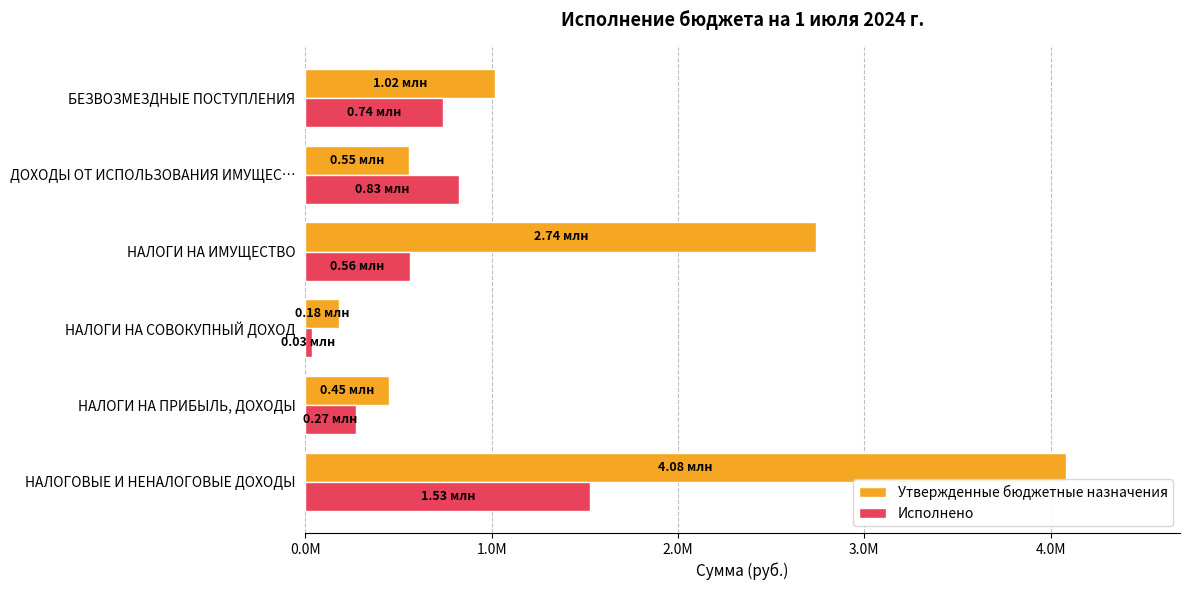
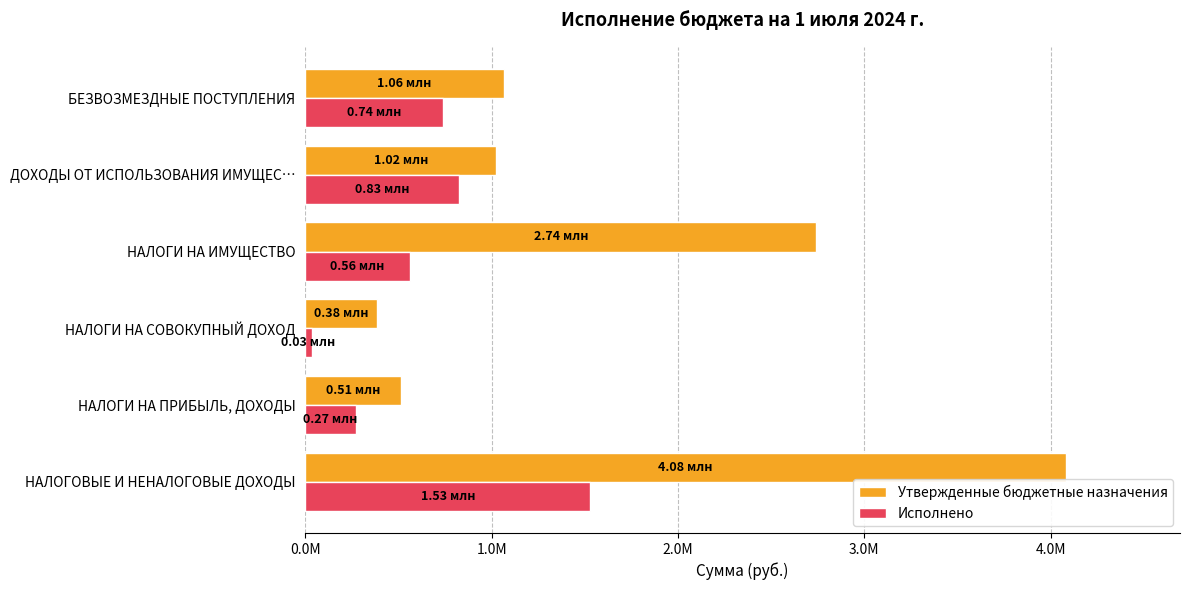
Утвержденные бюджетные назначения, БЕЗВОЗМЕЗДНЫЕ ПОСТУПЛЕНИЯ: 1.02 -> 1.06
Утвержденные бюджетные назначения, ДОХОДЫ ОТ ИСПОЛЬЗОВАНИЯ ИМУЩЕС…: 0.55 -> 1.02
Утвержденные бюджетные назначения, НАЛОГИ НА СОВОКУПНЫЙ ДОХОД: 0.18 -> 0.38
Утвержденные бюджетные назначения, НАЛОГИ НА ПРИБЫЛЬ, ДОХОДЫ: 0.45 -> 0.51
